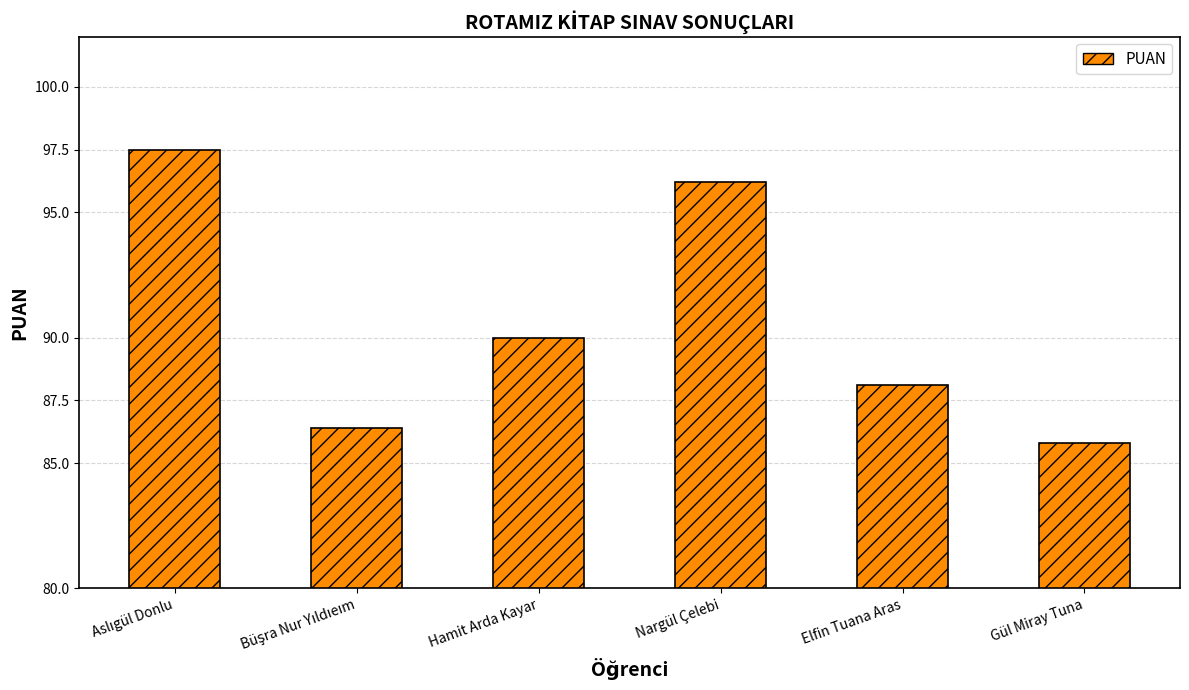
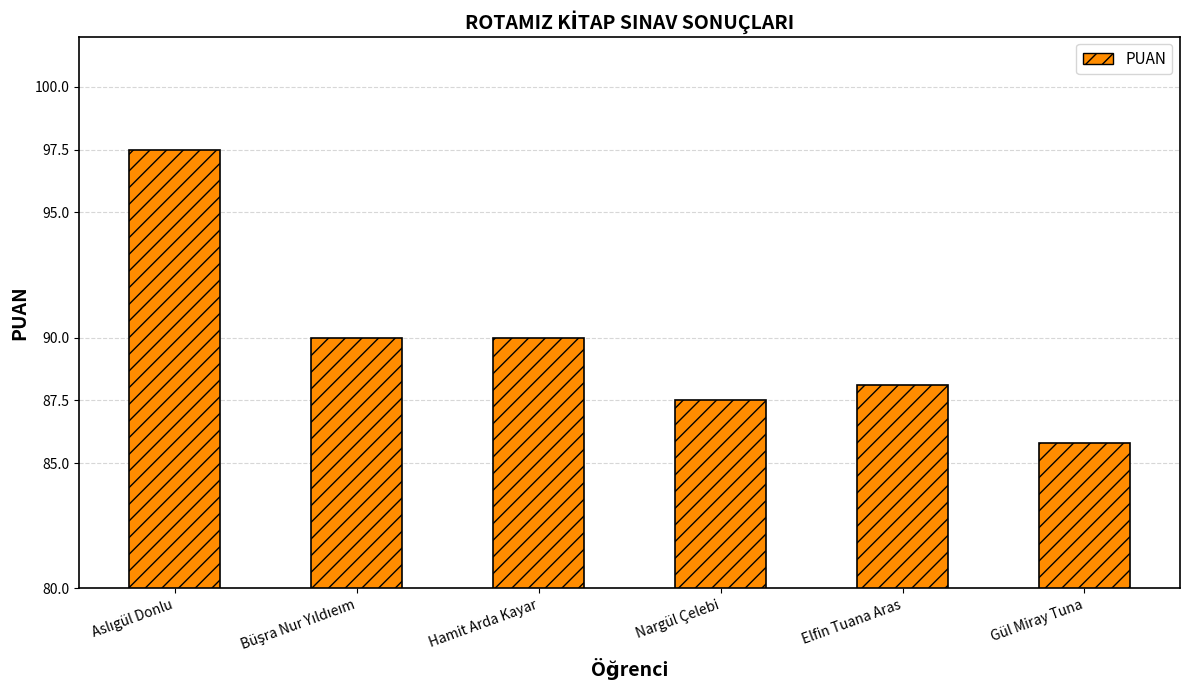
Büşra Nur Yıldıeım: 86.4 -> 90.0
Nargül Çelebi: 96.2 -> 87.5
